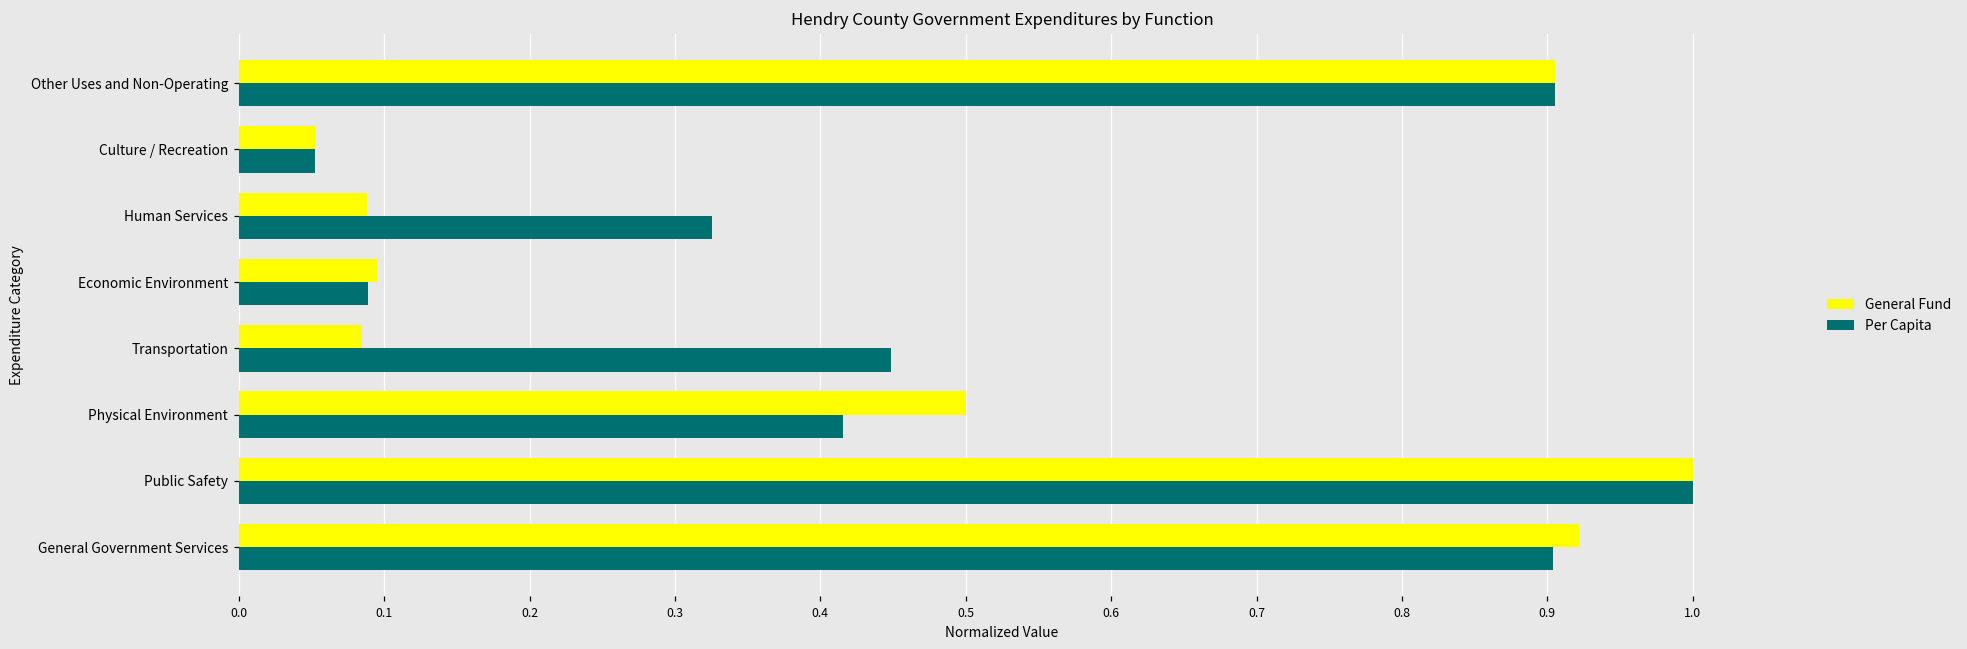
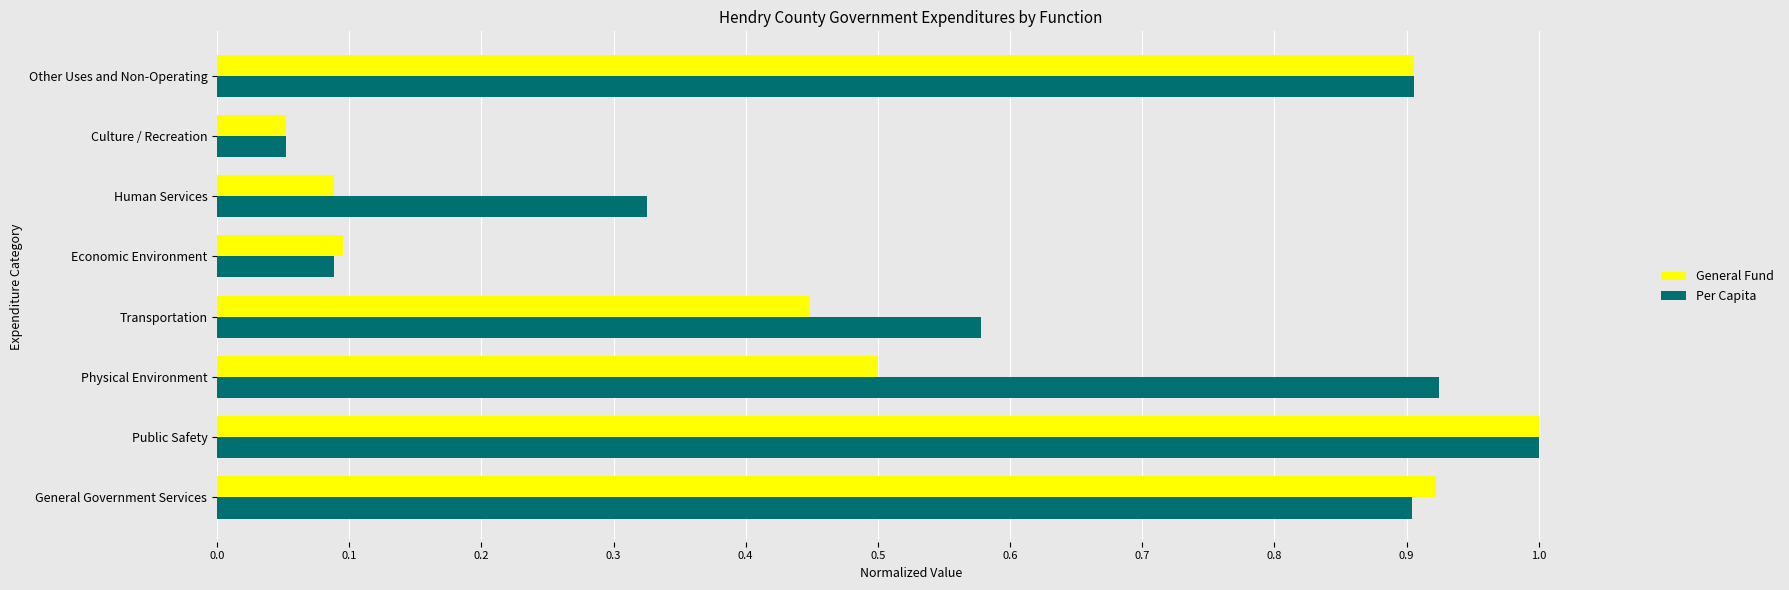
General Fund, Transportation: 0.084 -> 0.449
Per Capita, Transportation: 0.449 -> 0.578
Per Capita, Physical Environment: 0.416 -> 0.924
